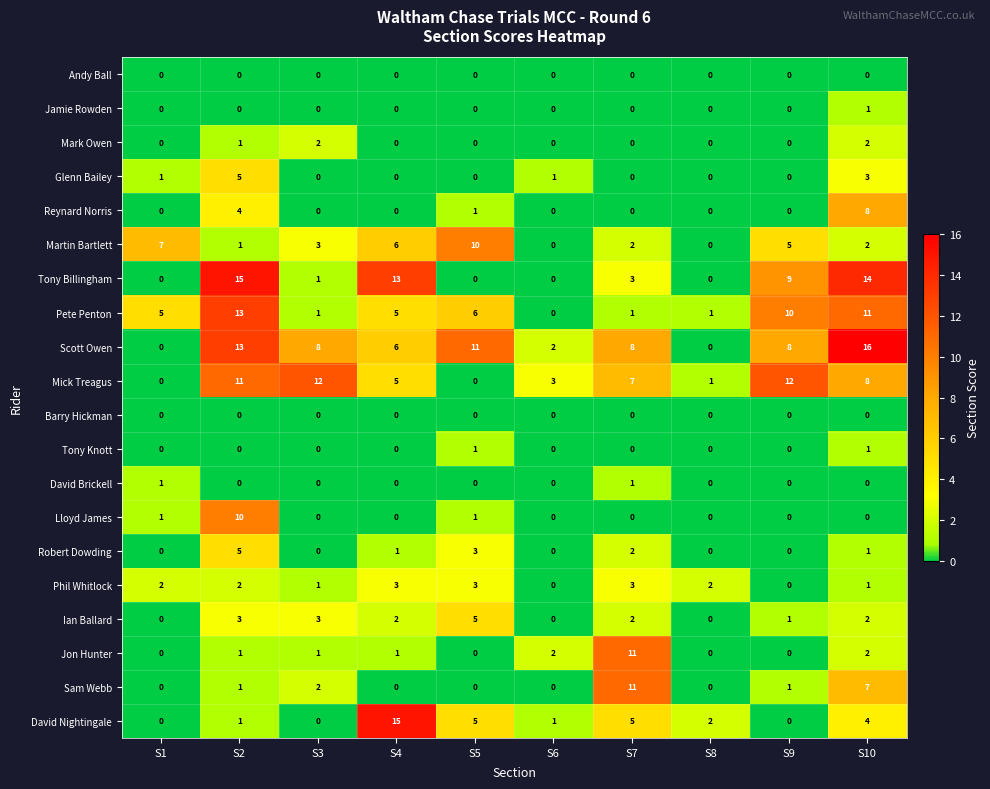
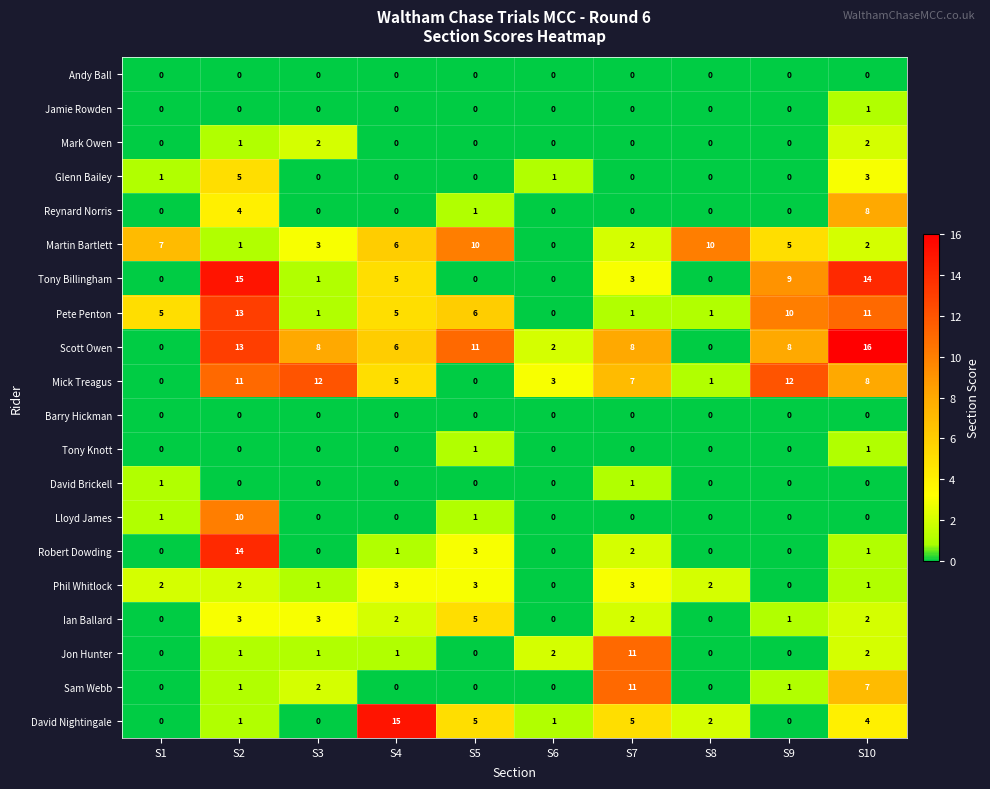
Martin Bartlett, S8: 0 -> 10
Tony Billingham, S4: 13 -> 5
Robert Dowding, S2: 5 -> 14
